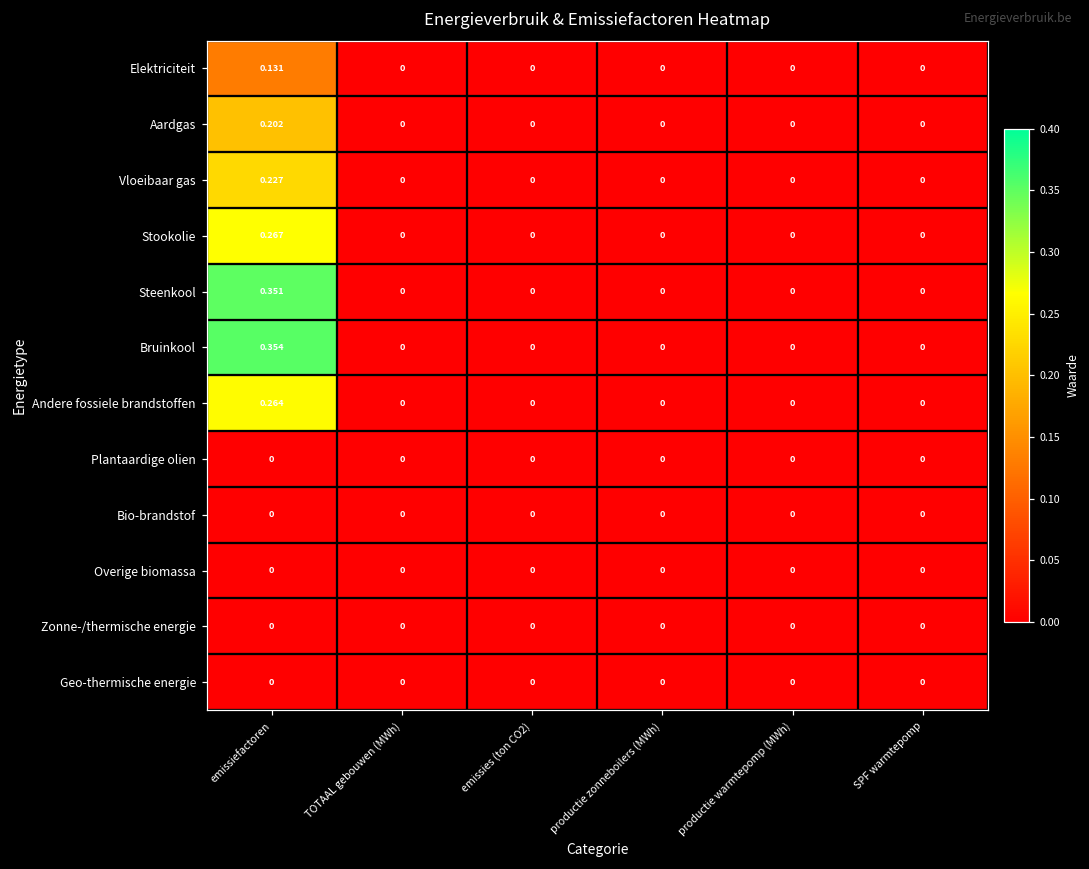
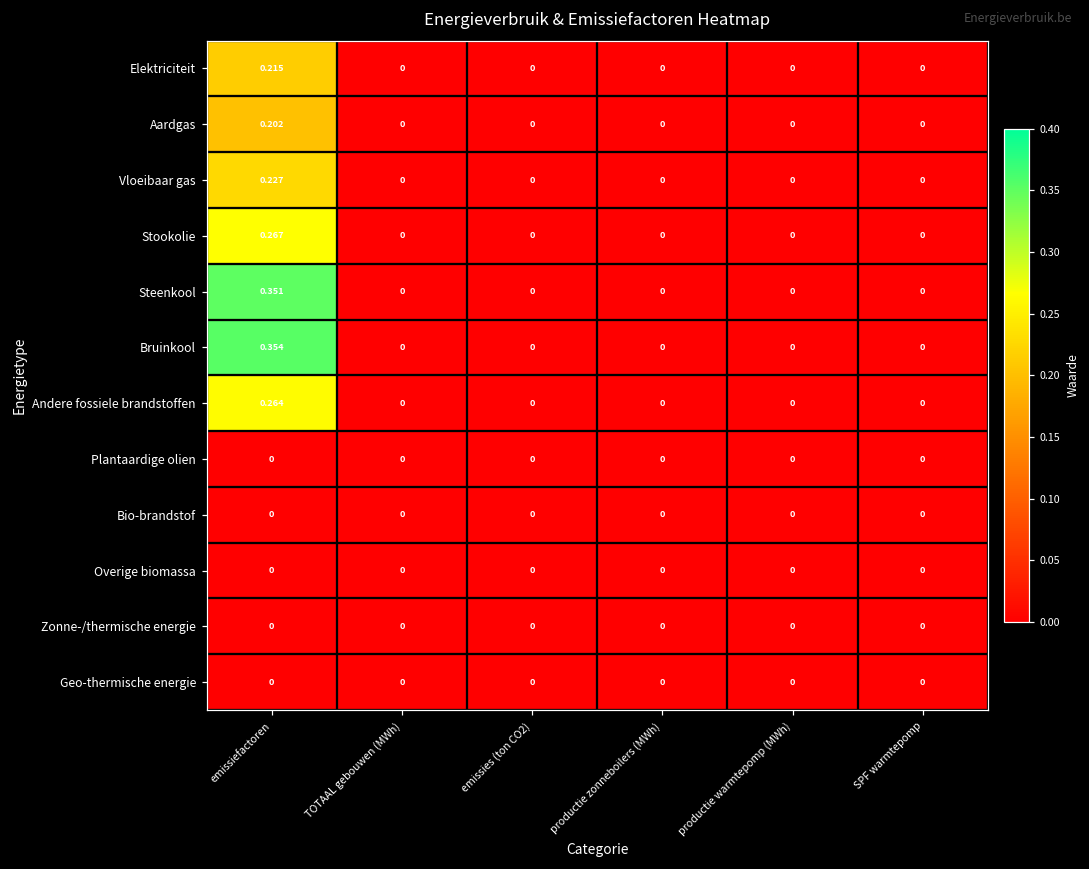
Elektriciteit, emissiefactoren: 0.131 -> 0.215
